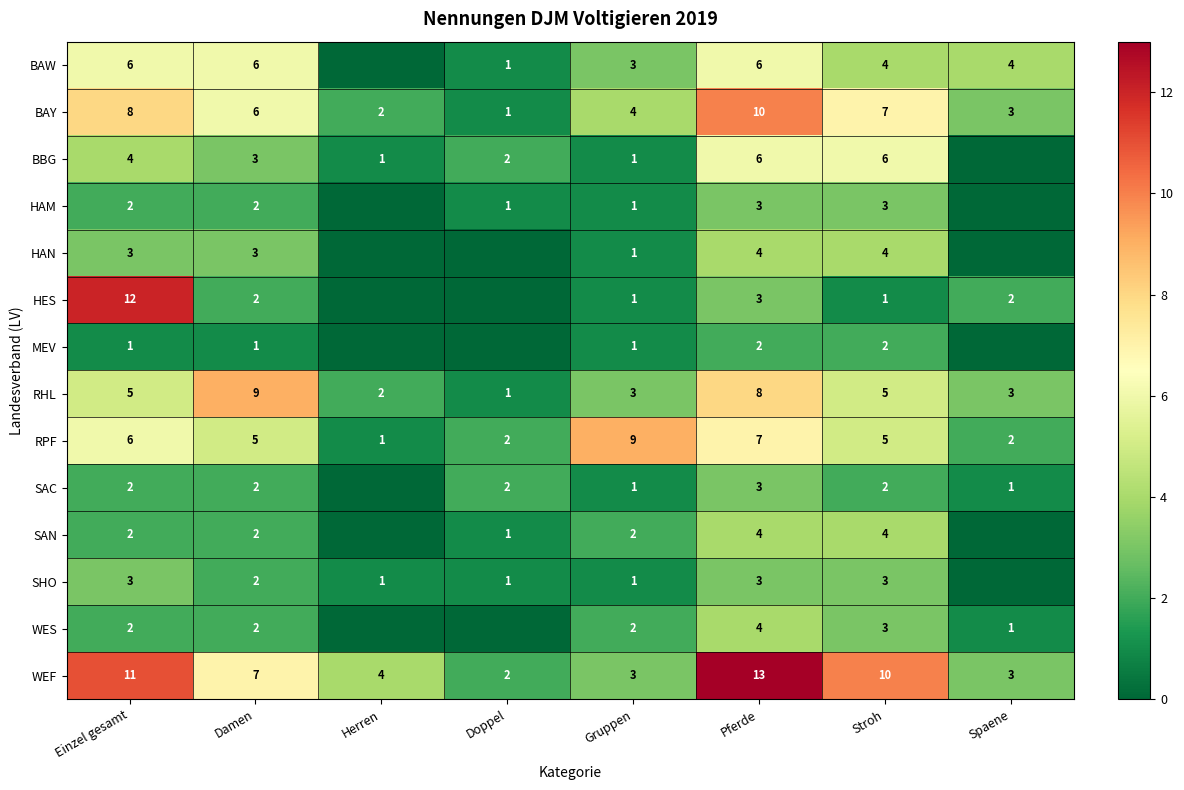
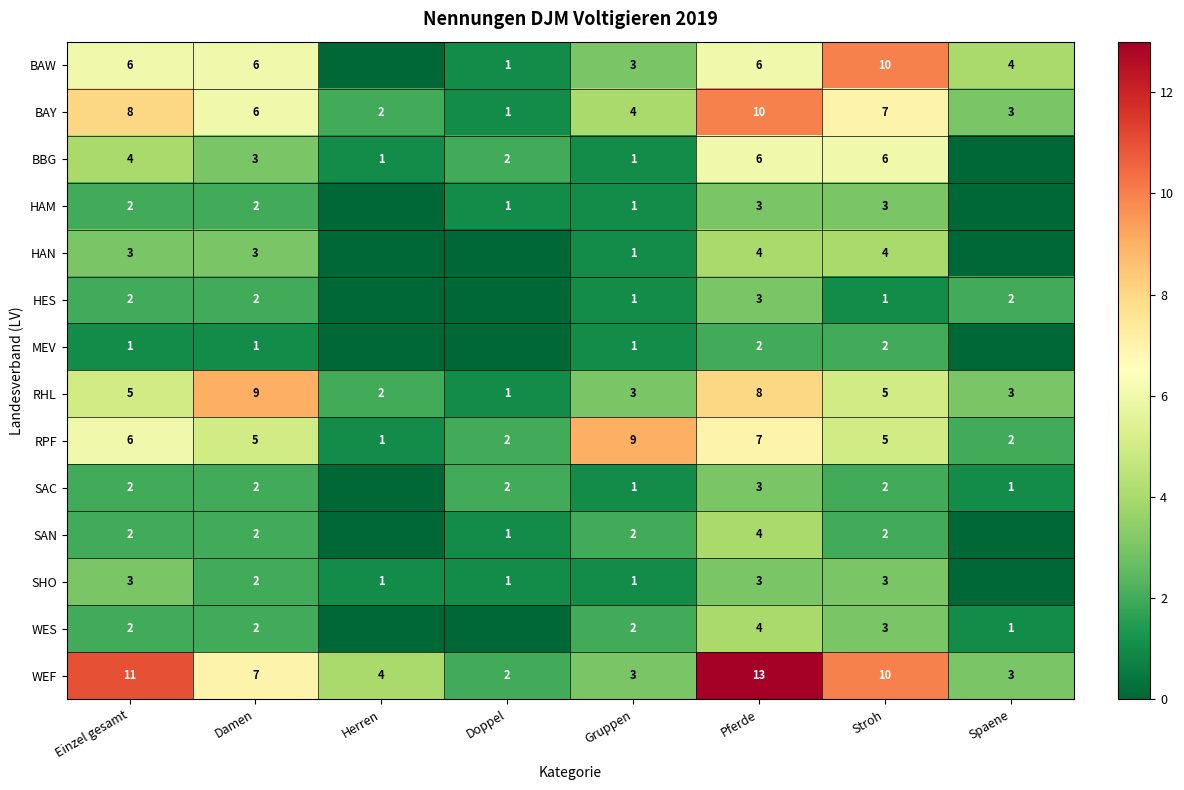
BAW, Stroh: 4 -> 10
HES, Einzel gesamt: 12 -> 2
SAN, Stroh: 4 -> 2
